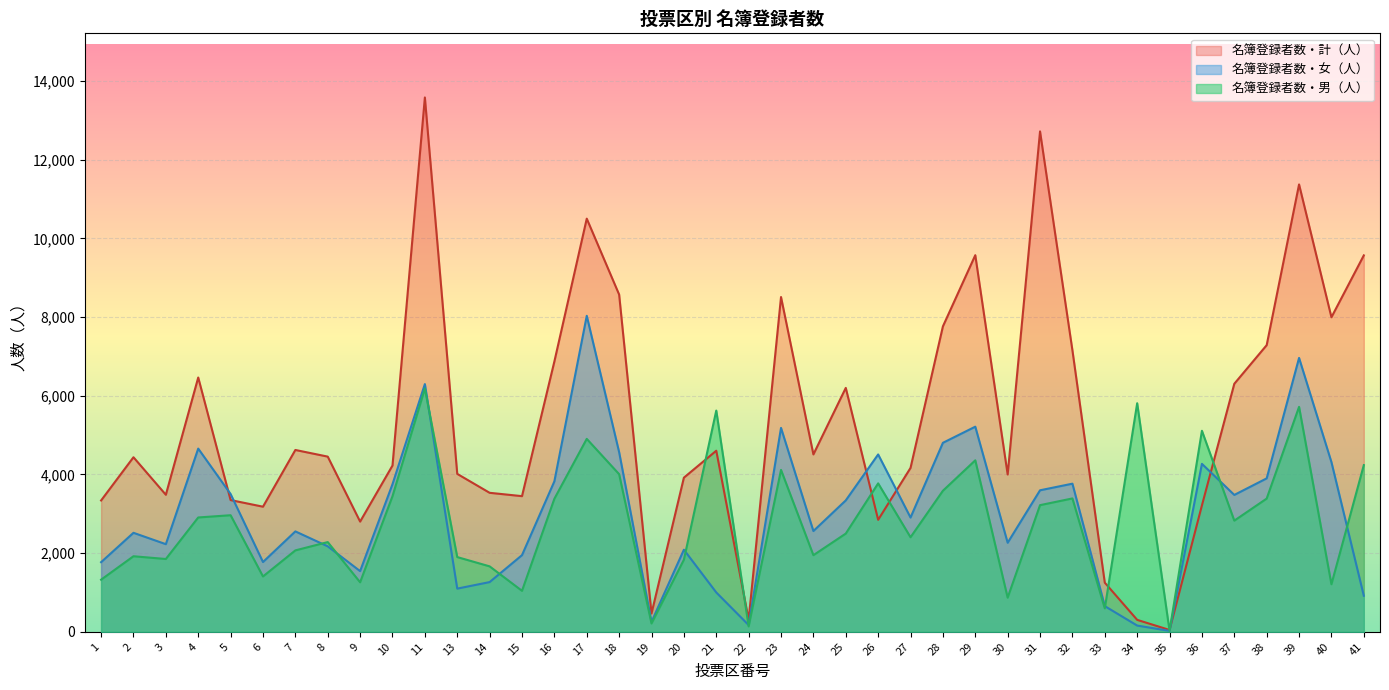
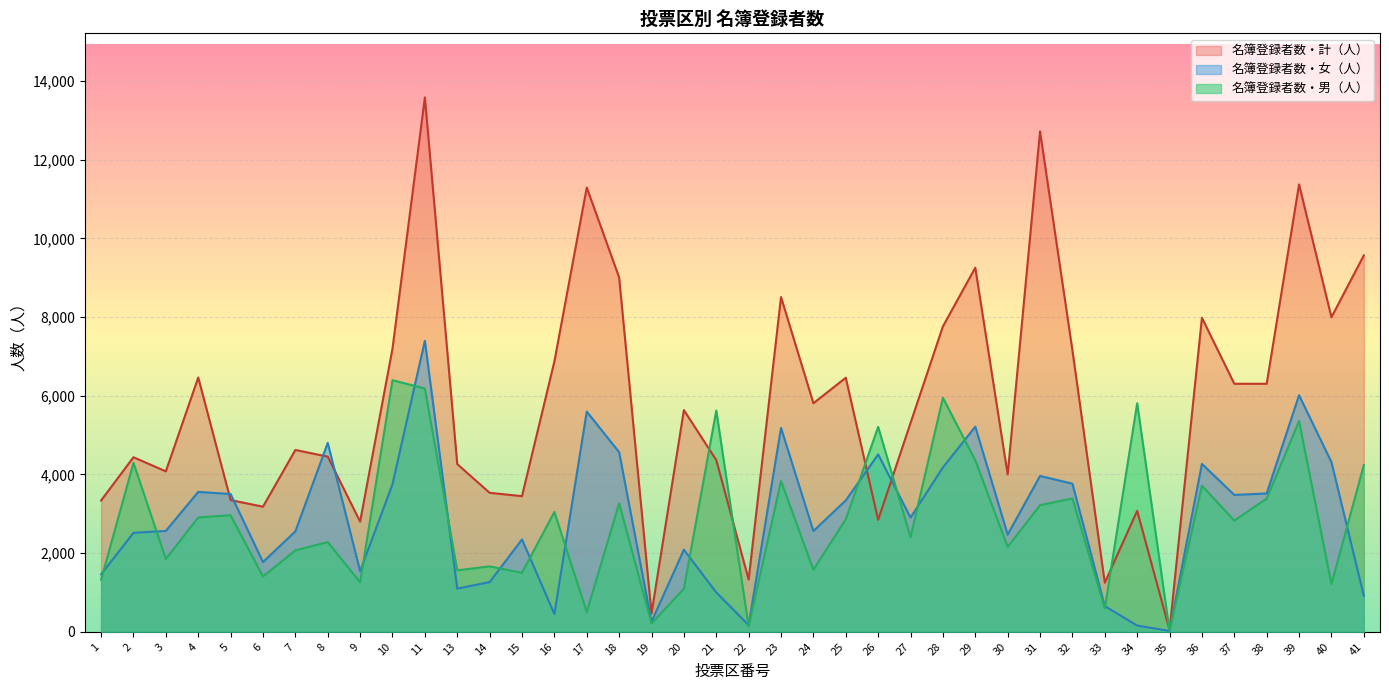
名簿登録者数・女（人）, 1: 1,800 -> 1,500
名簿登録者数・男（人）, 2: 1,900 -> 4,300
名簿登録者数・計（人）, 3: 3,500 -> 4,100
名簿登録者数・女（人）, 3: 2,200 -> 2,600
名簿登録者数・女（人）, 4: 4,700 -> 3,600
名簿登録者数・女（人）, 8: 2,200 -> 4,800
名簿登録者数・計（人）, 10: 4,200 -> 7,200
名簿登録者数・男（人）, 10: 3,400 -> 6,400
名簿登録者数・女（人）, 11: 6,300 -> 7,400
名簿登録者数・計（人）, 13: 4,000 -> 4,300
名簿登録者数・男（人）, 13: 1,900 -> 1,600
名簿登録者数・女（人）, 15: 1,900 -> 2,300
名簿登録者数・男（人）, 15: 1,000 -> 1,500
名簿登録者数・女（人）, 16: 3,800 -> 500
名簿登録者数・男（人）, 16: 3,400 -> 3,000
名簿登録者数・計（人）, 17: 10,500 -> 11,300
名簿登録者数・女（人）, 17: 8,000 -> 5,600
名簿登録者数・男（人）, 17: 4,900 -> 500
名簿登録者数・計（人）, 18: 8,600 -> 9,000
名簿登録者数・男（人）, 18: 4,000 -> 3,300
名簿登録者数・計（人）, 20: 3,900 -> 5,600
名簿登録者数・男（人）, 20: 1,800 -> 1,100
名簿登録者数・計（人）, 21: 4,600 -> 4,400
名簿登録者数・計（人）, 22: 300 -> 1,300
名簿登録者数・男（人）, 23: 4,100 -> 3,800
名簿登録者数・計（人）, 24: 4,500 -> 5,800
名簿登録者数・男（人）, 24: 1,900 -> 1,600
名簿登録者数・計（人）, 25: 6,200 -> 6,500
名簿登録者数・男（人）, 25: 2,500 -> 2,900
名簿登録者数・男（人）, 26: 3,800 -> 5,200
名簿登録者数・計（人）, 27: 4,200 -> 5,300
名簿登録者数・女（人）, 28: 4,800 -> 4,200
名簿登録者数・男（人）, 28: 3,600 -> 6,000
名簿登録者数・計（人）, 29: 9,600 -> 9,300
名簿登録者数・女（人）, 30: 2,300 -> 2,500
名簿登録者数・男（人）, 30: 900 -> 2,200
名簿登録者数・女（人）, 31: 3,600 -> 4,000
名簿登録者数・計（人）, 34: 300 -> 3,100
名簿登録者数・計（人）, 36: 3,200 -> 8,000
名簿登録者数・男（人）, 36: 5,100 -> 3,700
名簿登録者数・計（人）, 38: 7,300 -> 6,300
名簿登録者数・女（人）, 38: 3,900 -> 3,500
名簿登録者数・女（人）, 39: 7,000 -> 6,000
名簿登録者数・男（人）, 39: 5,700 -> 5,400
